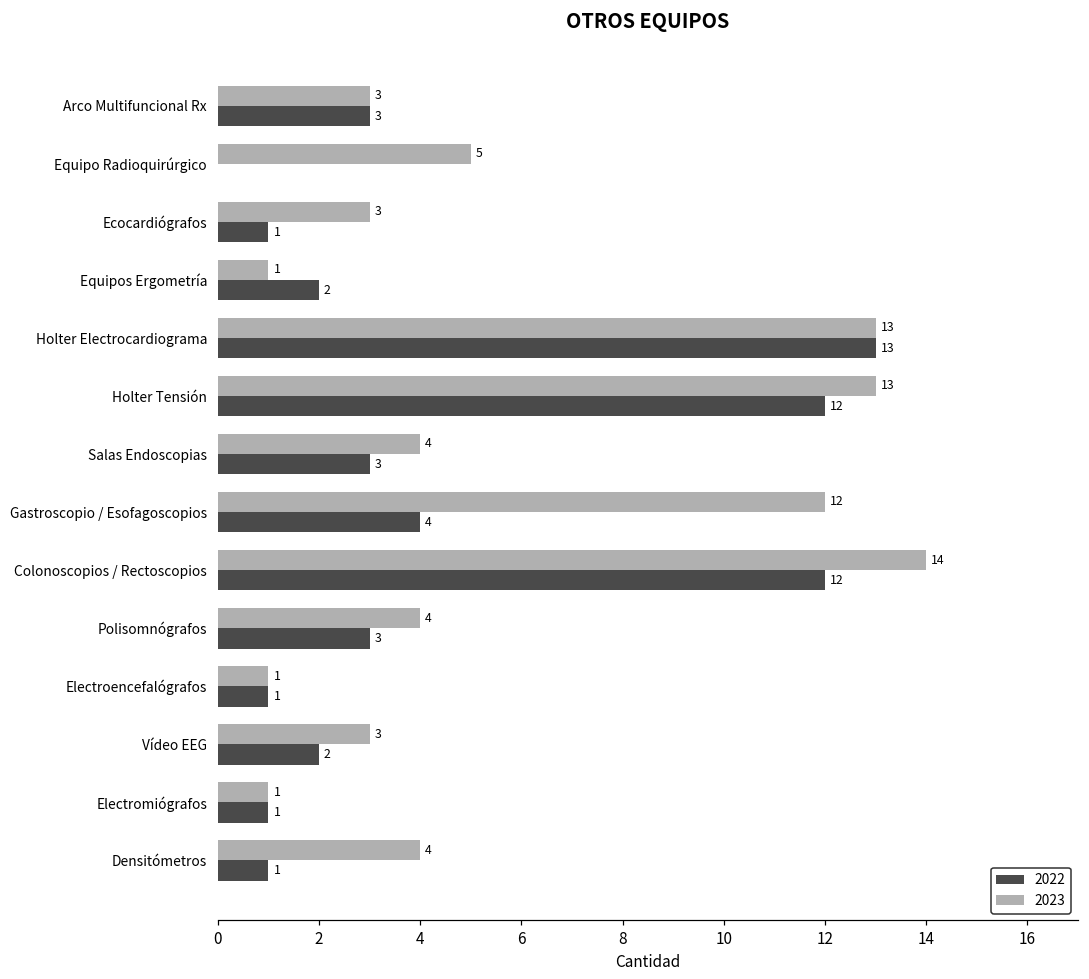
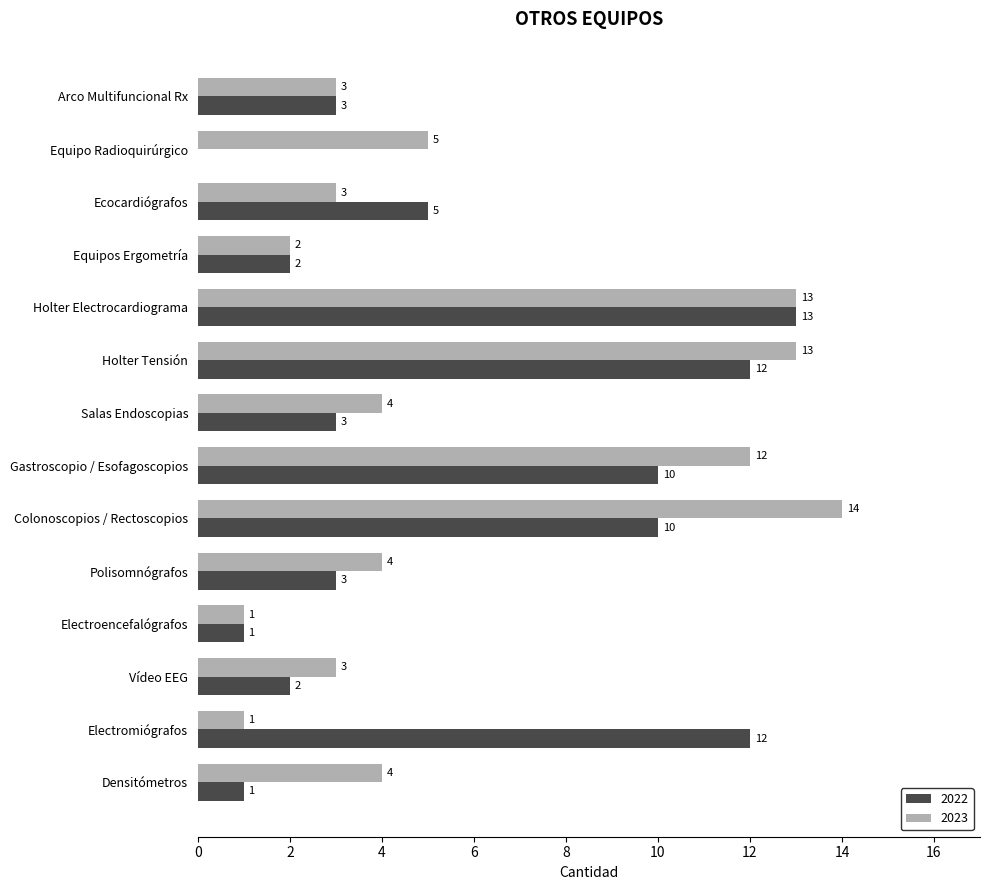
2022, Ecocardiógrafos: 1 -> 5
2023, Equipos Ergometría: 1 -> 2
2022, Gastroscopio / Esofagoscopios: 4 -> 10
2022, Colonoscopios / Rectoscopios: 12 -> 10
2022, Electromiógrafos: 1 -> 12
